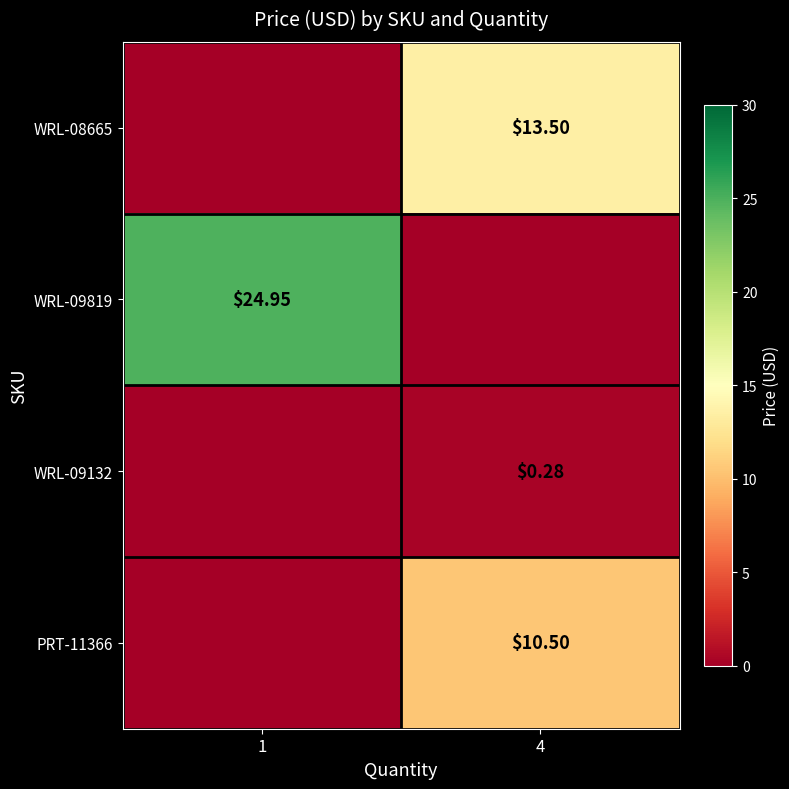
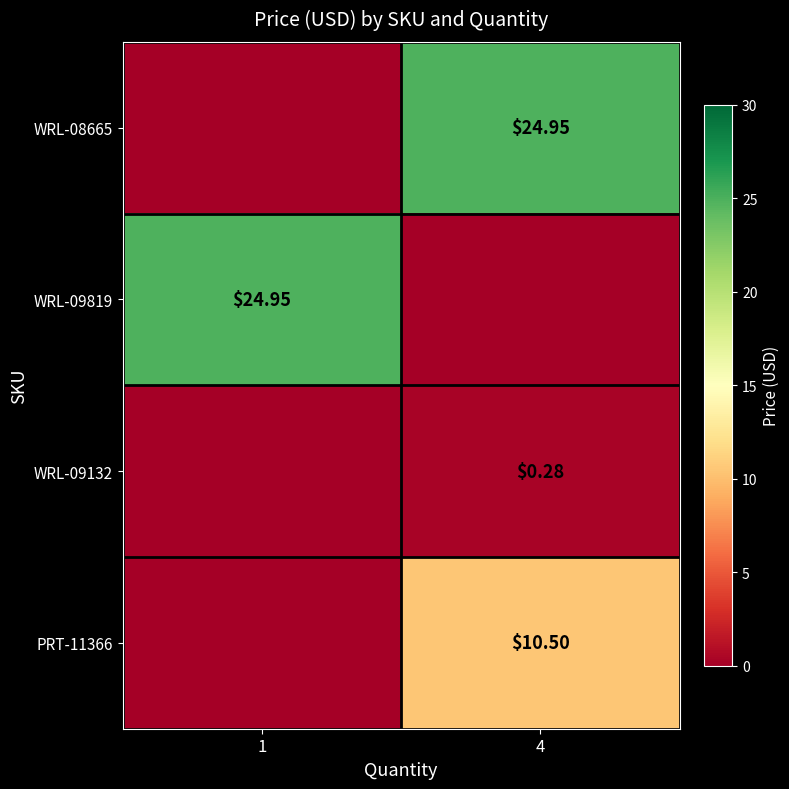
WRL-08665, 4: $13.50 -> $24.95
